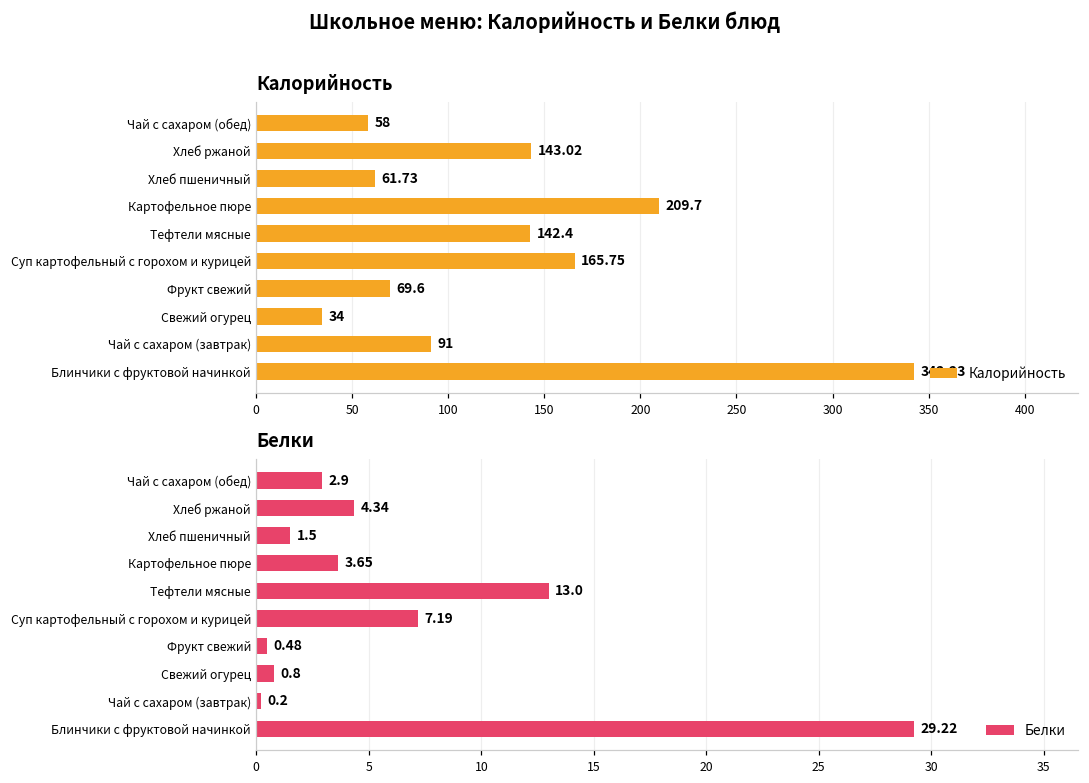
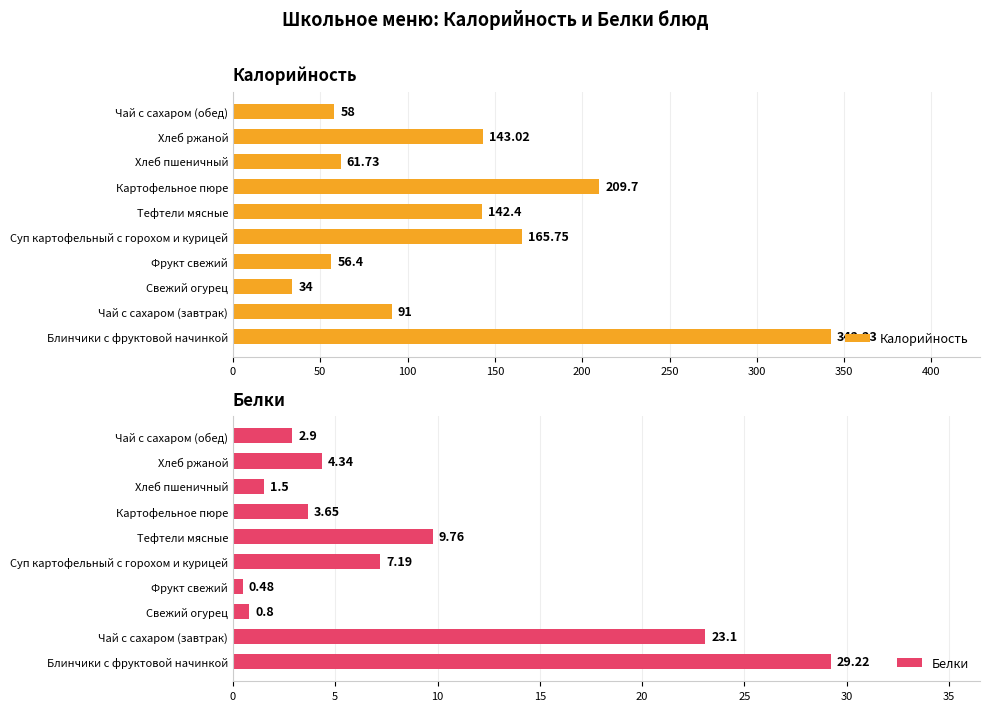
Калорийность, Фрукт свежий: 69.6 -> 56.4
Белки, Тефтели мясные: 13.0 -> 9.76
Белки, Чай с сахаром (завтрак): 0.2 -> 23.1
